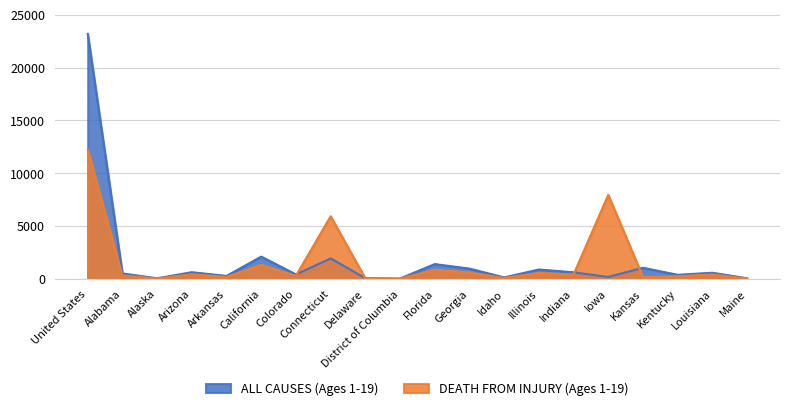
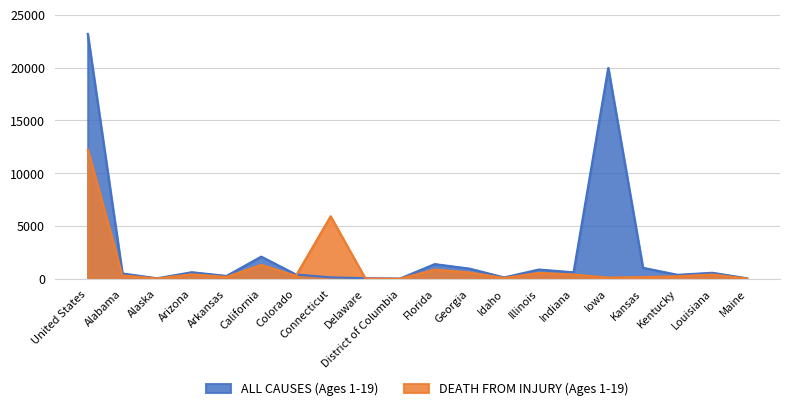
ALL CAUSES (Ages 1-19), Connecticut: 1900 -> 200
ALL CAUSES (Ages 1-19), Iowa: 200 -> 20000
DEATH FROM INJURY (Ages 1-19), Iowa: 8000 -> 100
